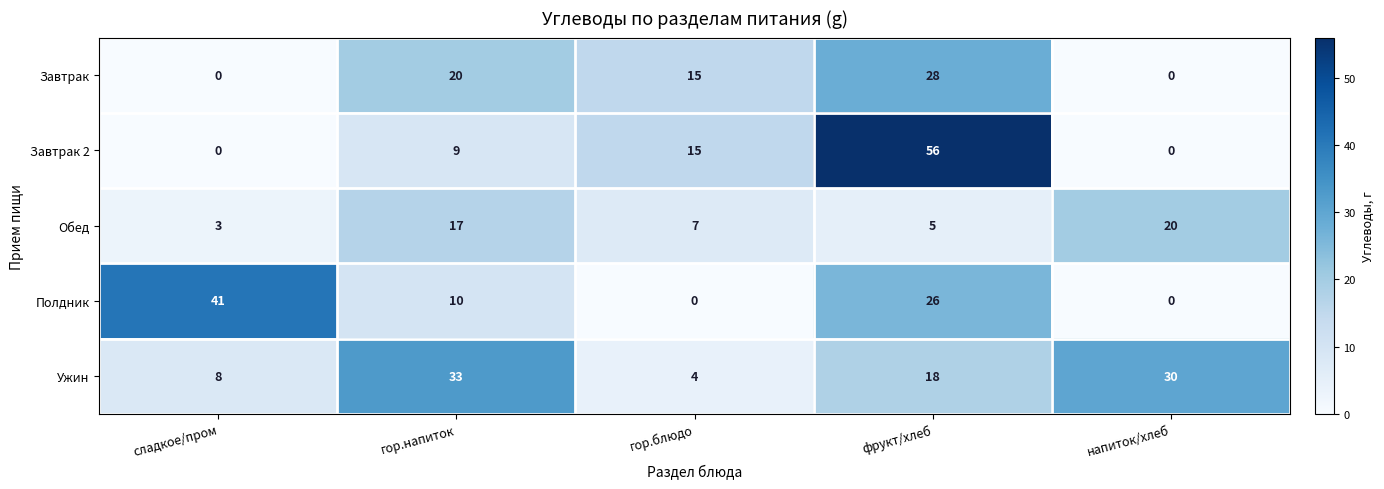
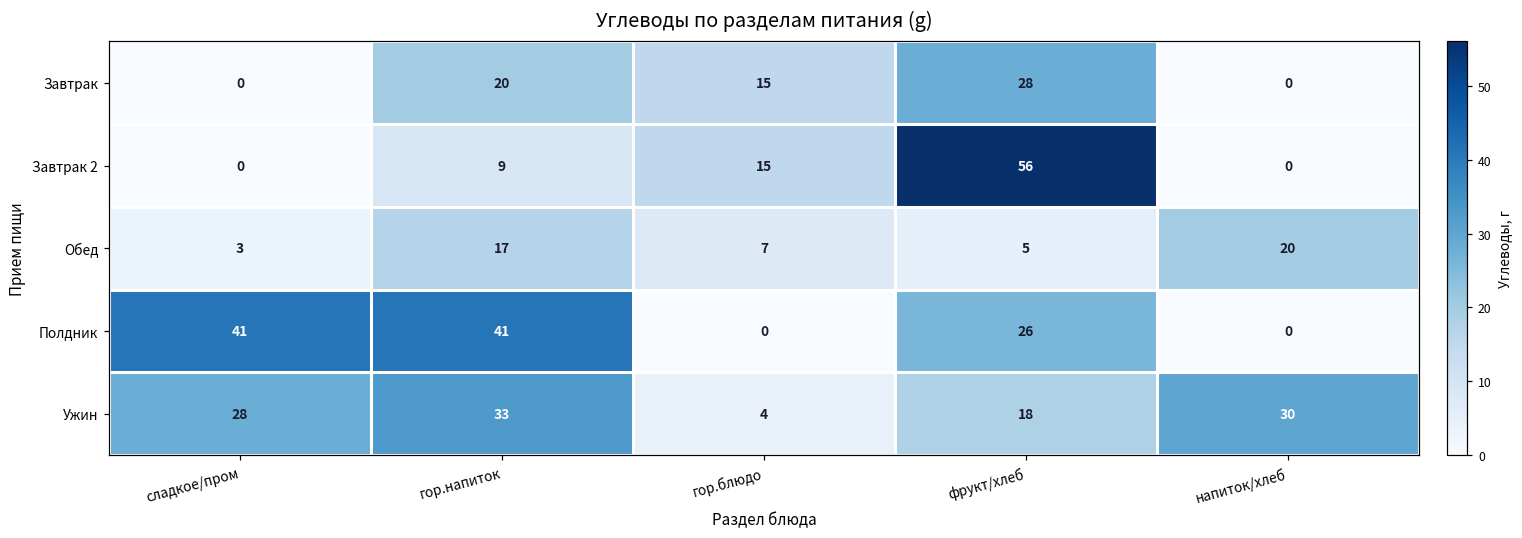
Полдник, гор.напиток: 10 -> 41
Ужин, сладкое/пром: 8 -> 28
